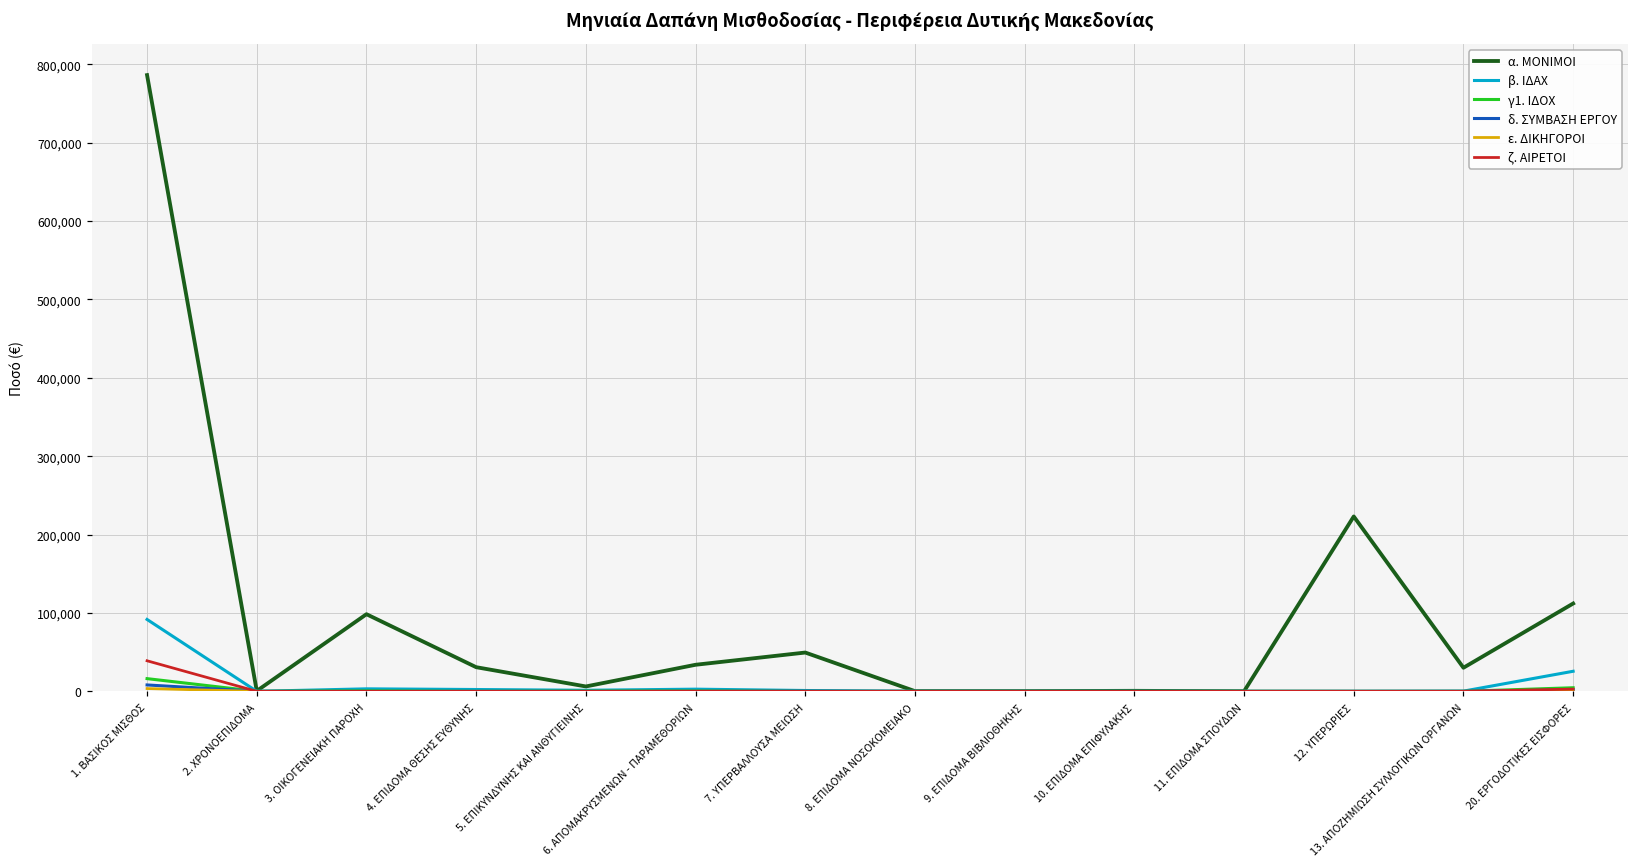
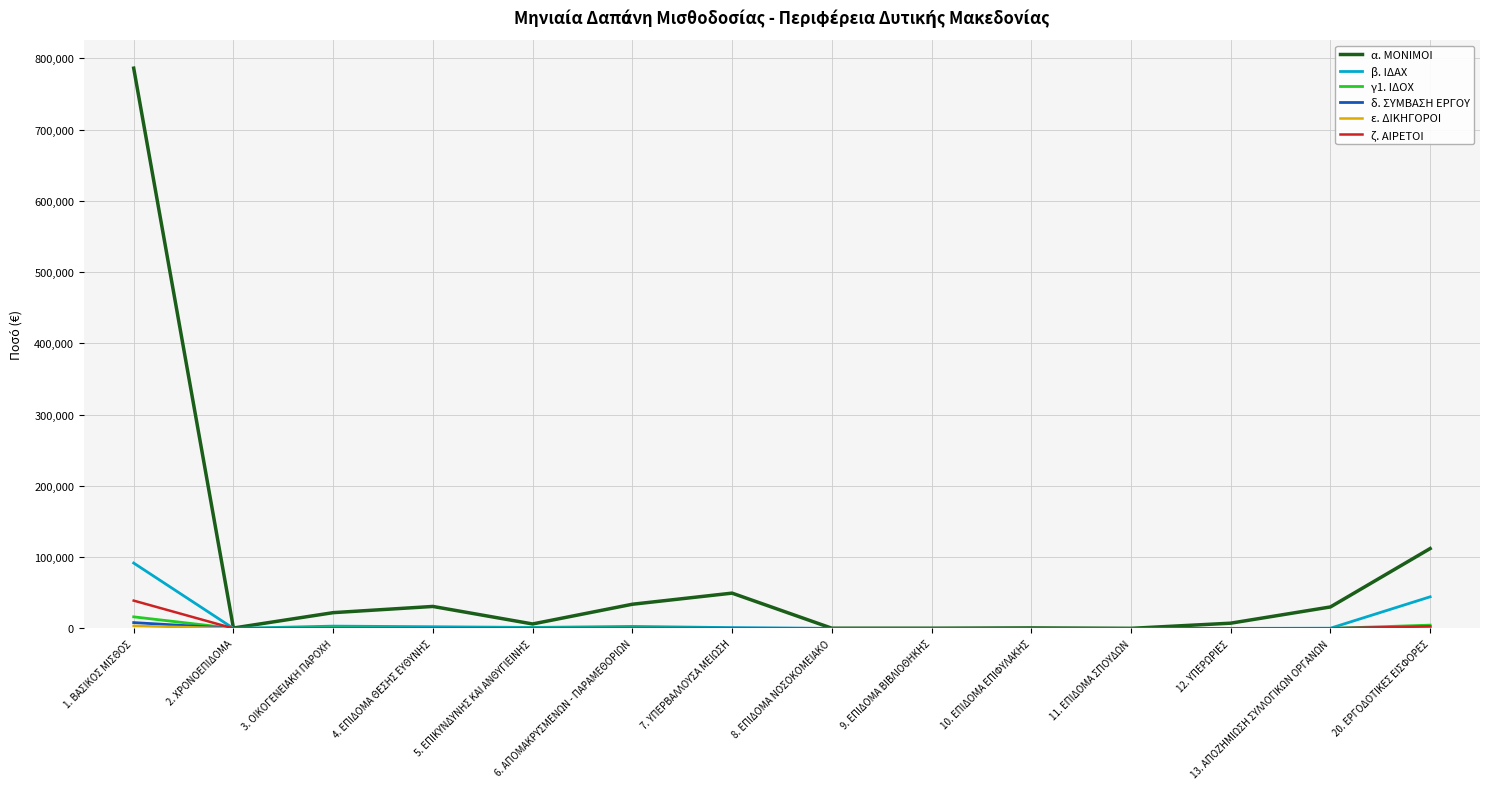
α. ΜΟΝΙΜΟΙ, 3. ΟΙΚΟΓΕΝΕΙΑΚΗ ΠΑΡΟΧΗ: 100,000 -> 20,000
α. ΜΟΝΙΜΟΙ, 12. ΥΠΕΡΩΡΙΕΣ: 220,000 -> 10,000
β. ΙΔΑΧ, 20. ΕΡΓΟΔΟΤΙΚΕΣ ΕΙΣΦΟΡΕΣ: 30,000 -> 40,000
